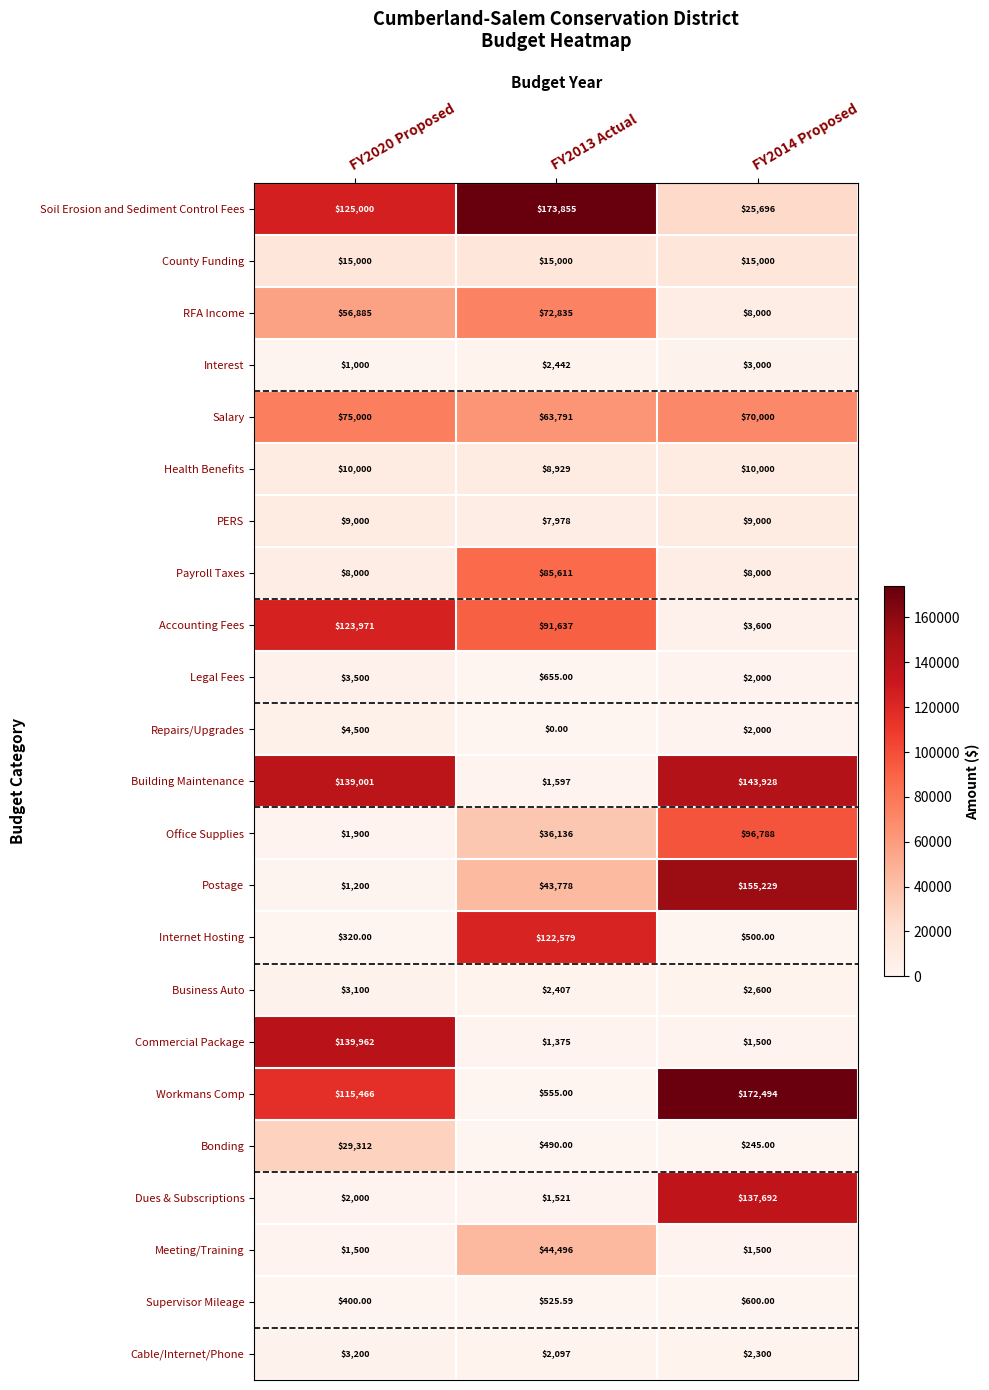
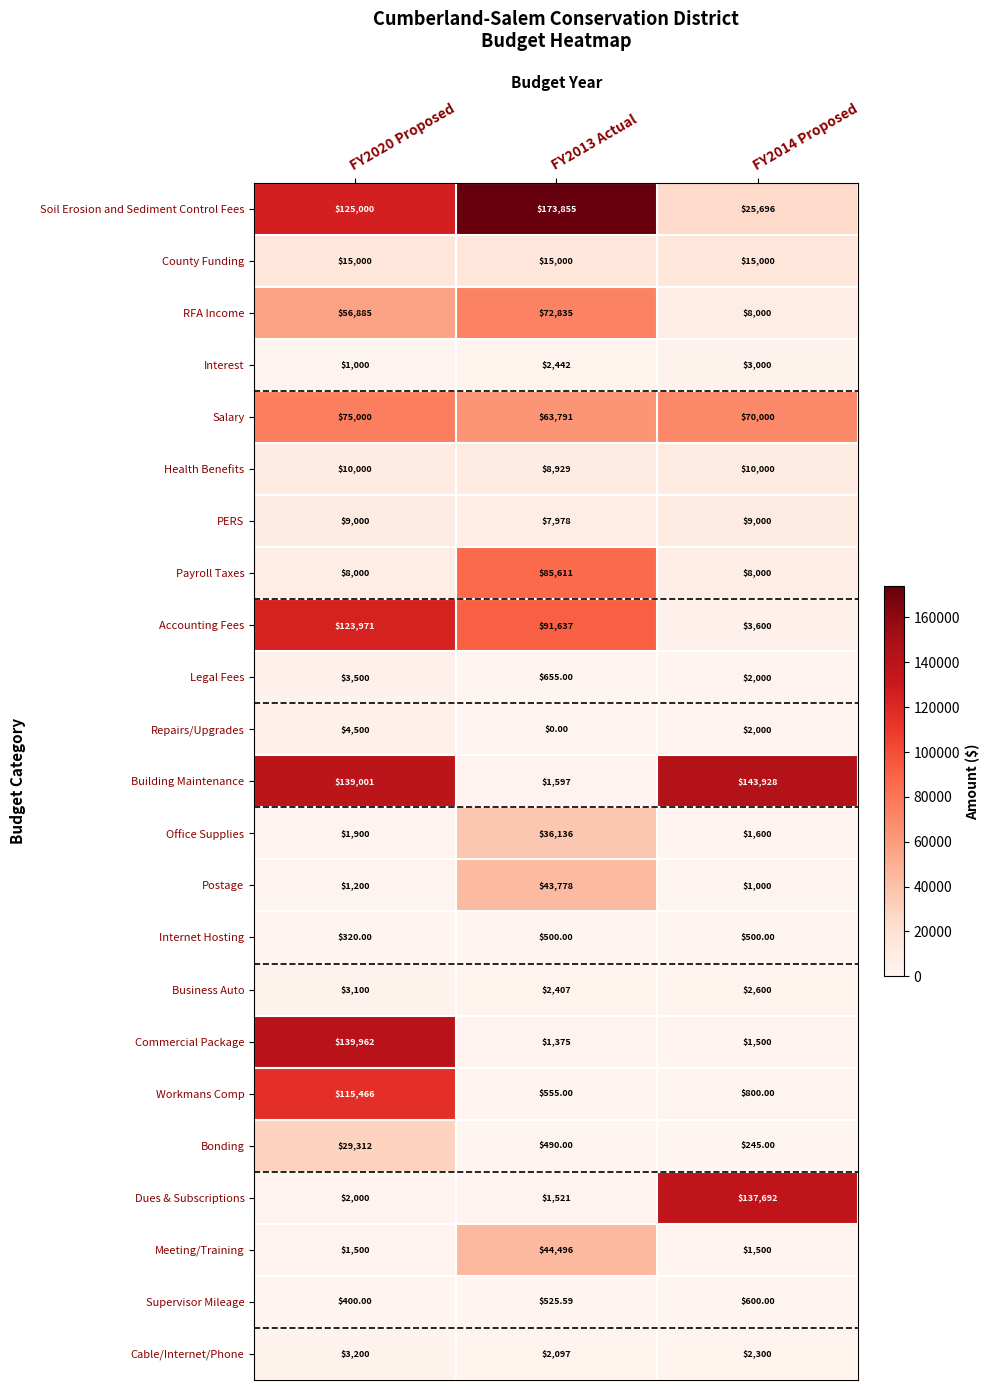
Office Supplies, FY2014 Proposed: $96,788 -> $1,600
Postage, FY2014 Proposed: $155,229 -> $1,000
Internet Hosting, FY2013 Actual: $122,579 -> $500.00
Workmans Comp, FY2014 Proposed: $172,494 -> $800.00
